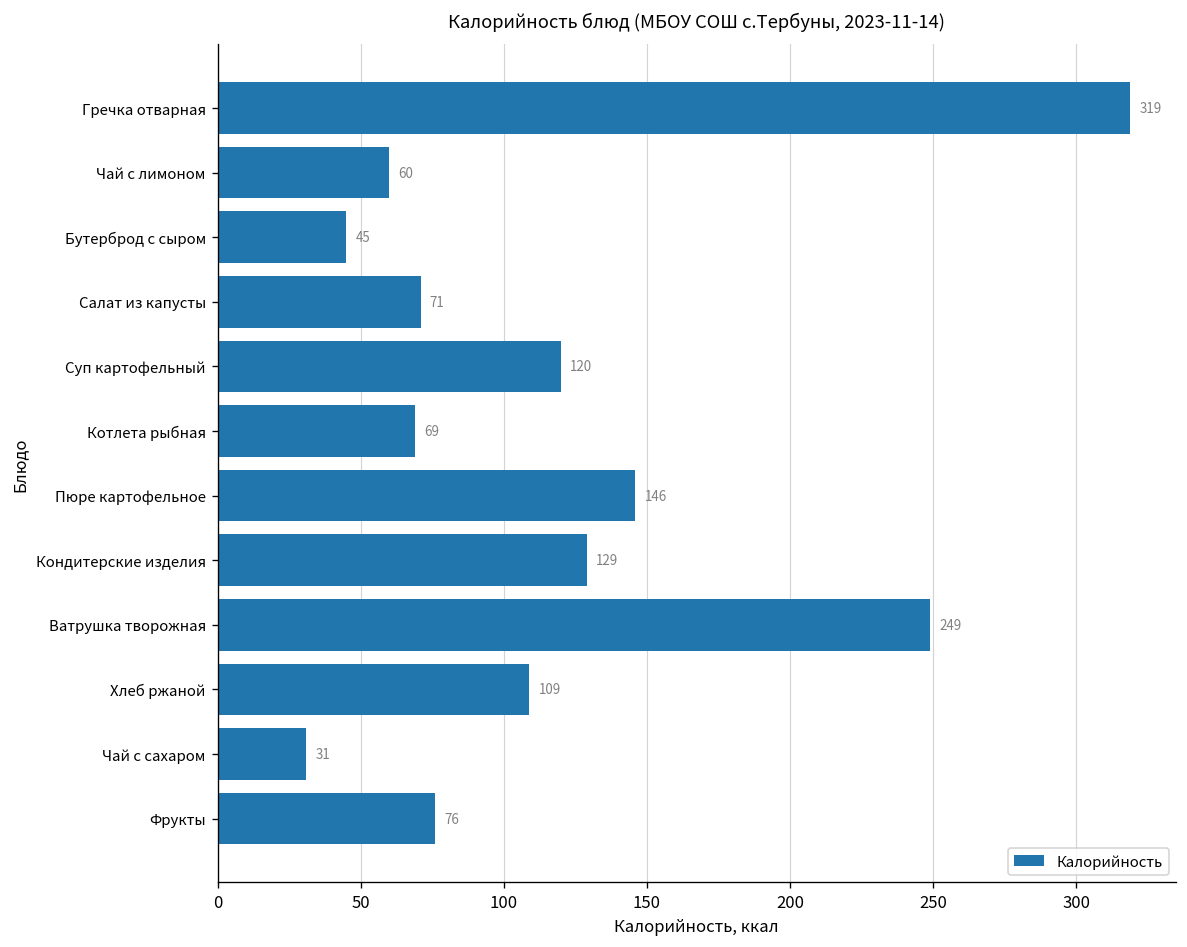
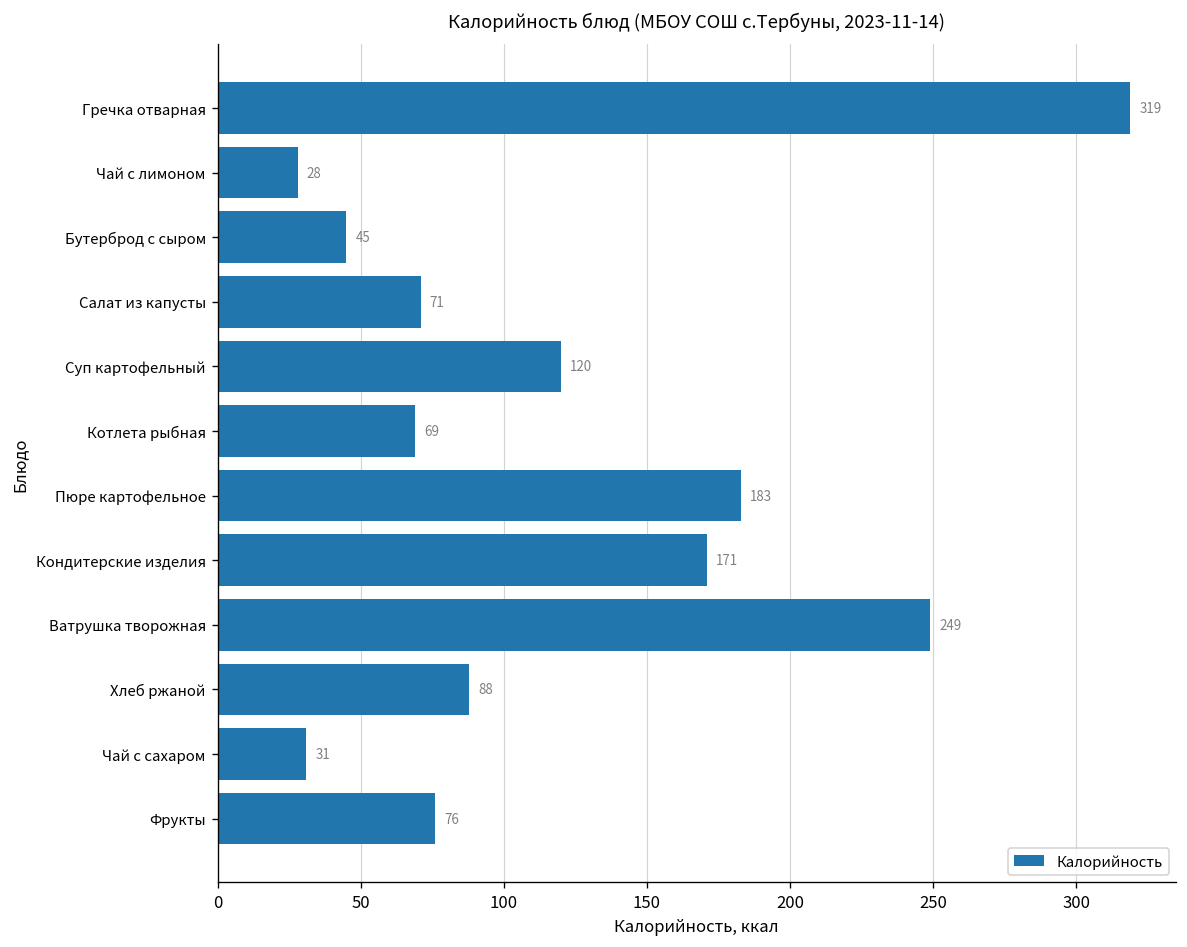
Чай с лимоном: 60 -> 28
Пюре картофельное: 146 -> 183
Кондитерские изделия: 129 -> 171
Хлеб ржаной: 109 -> 88
